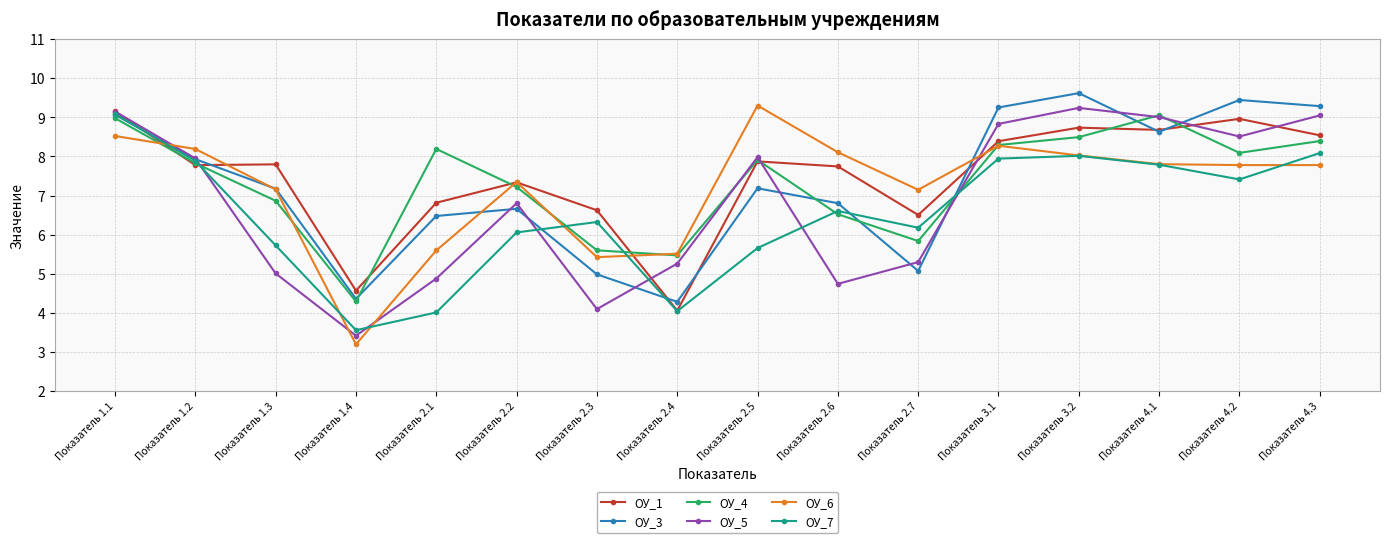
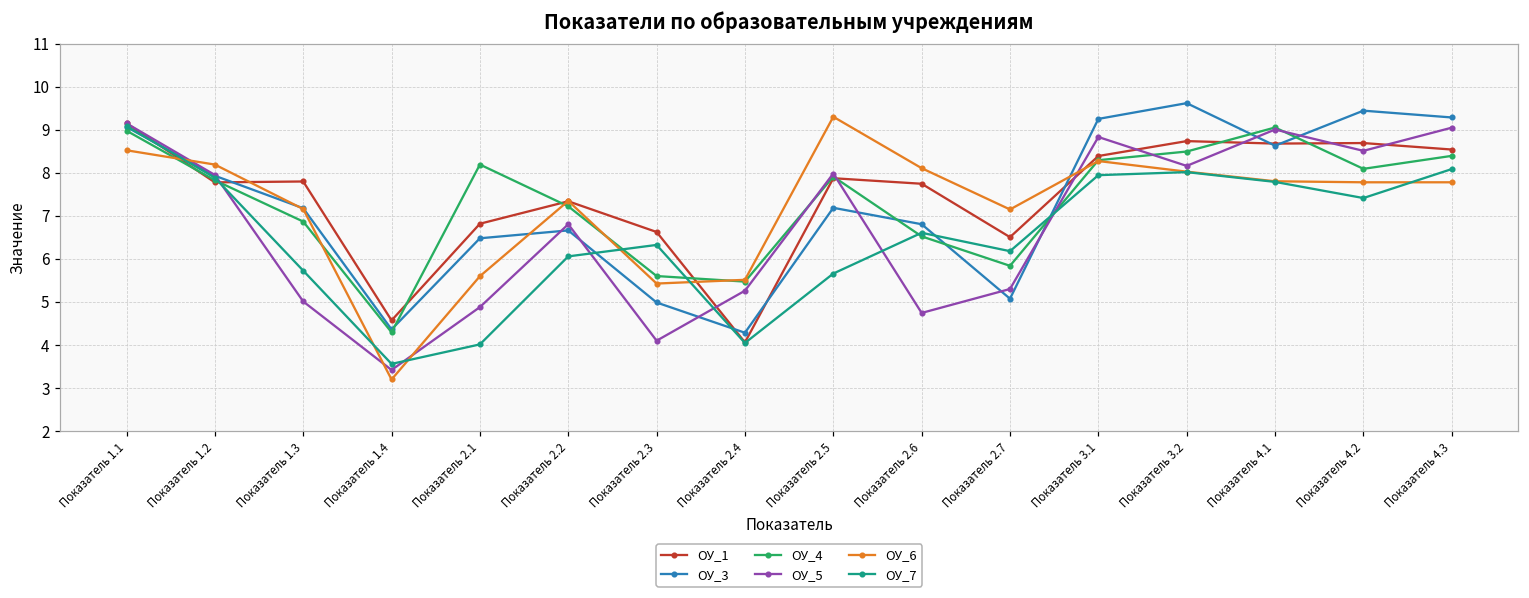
ОУ_5, Показатель 3.2: 9.2 -> 8.2
ОУ_1, Показатель 4.2: 9.0 -> 8.7
